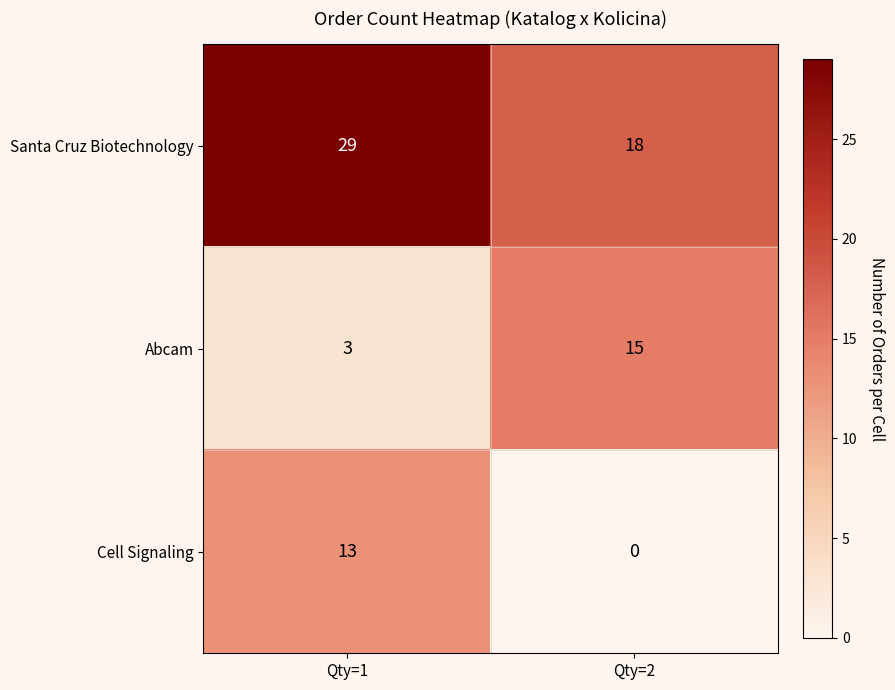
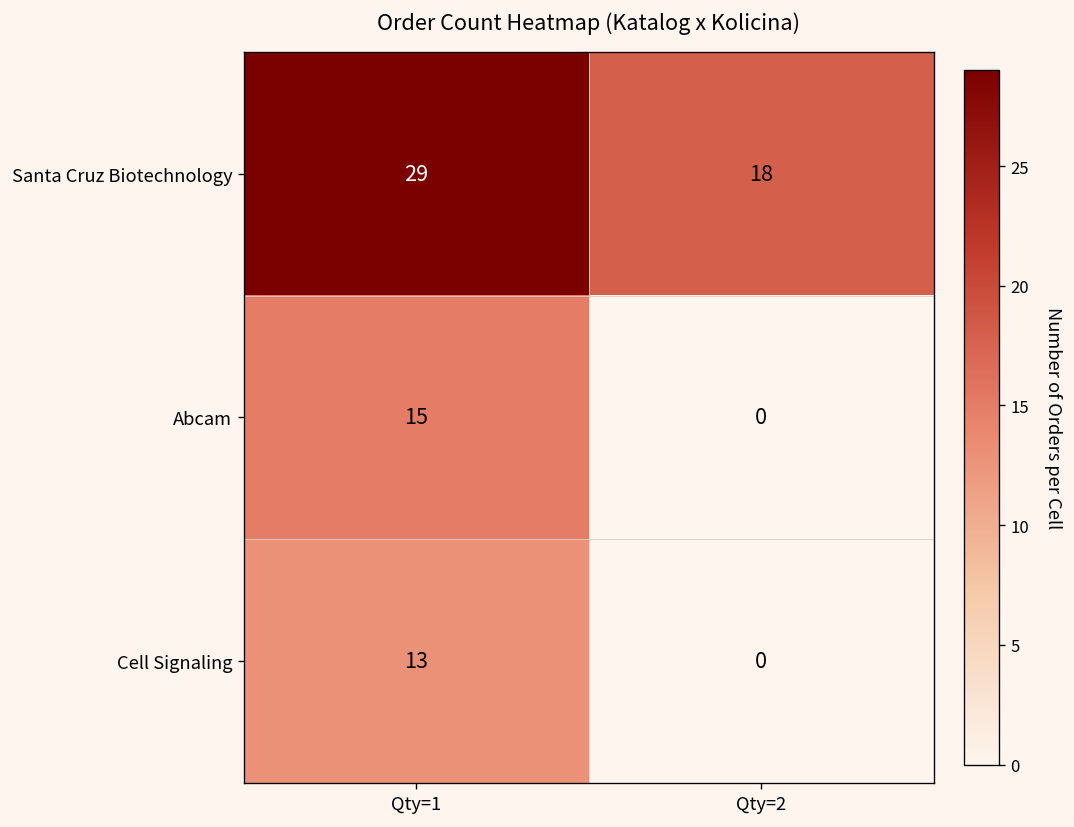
Abcam, Qty=1: 3 -> 15
Abcam, Qty=2: 15 -> 0
